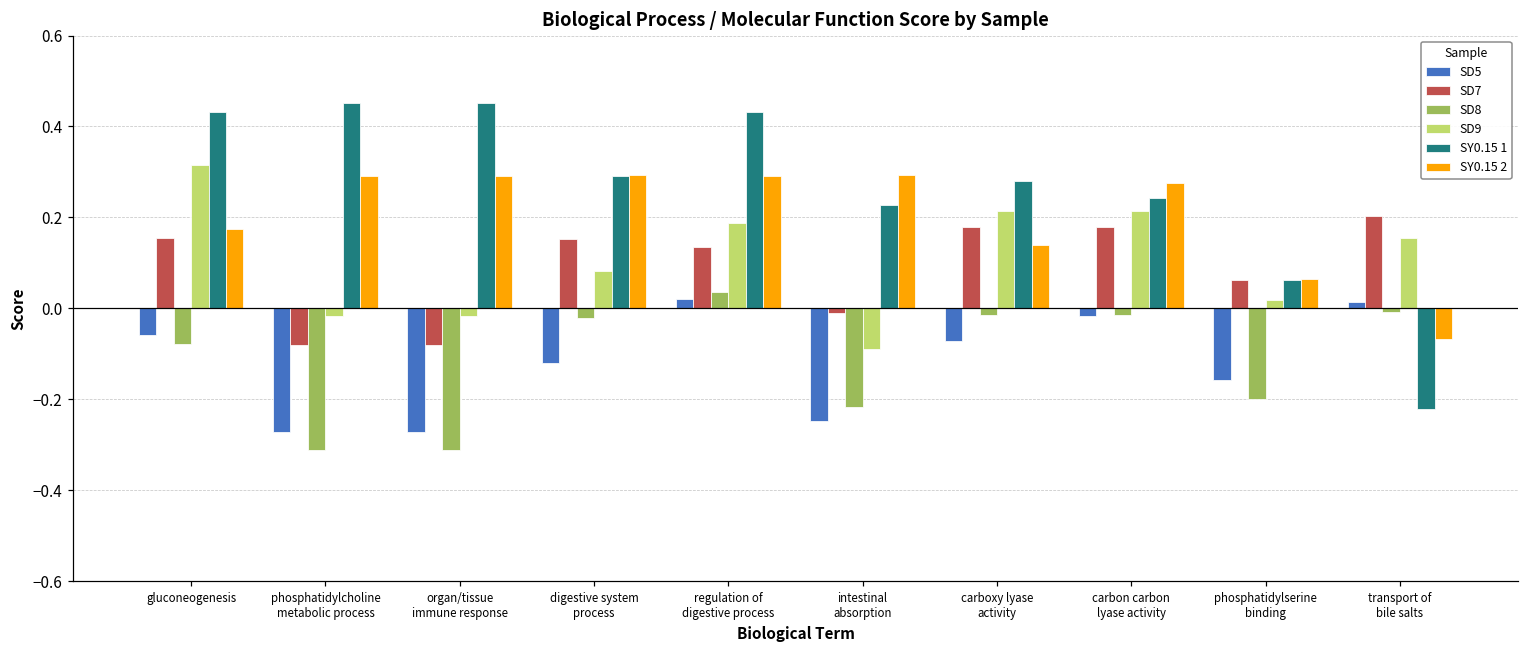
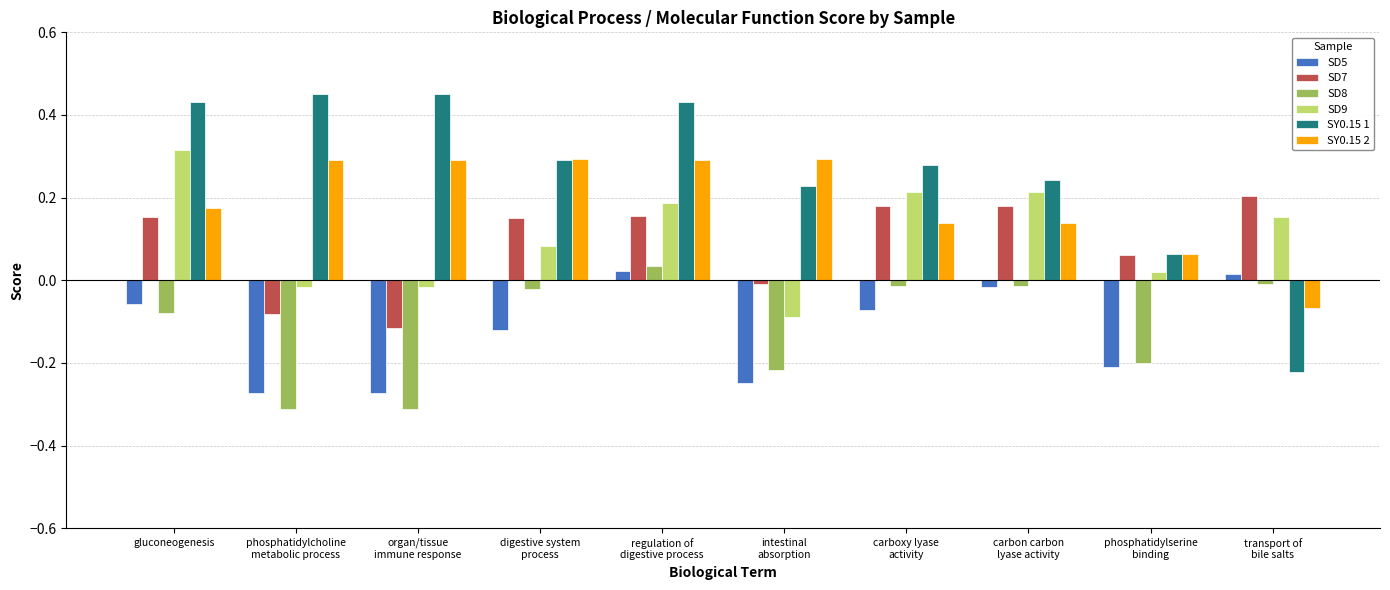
SD7, organ/tissue immune response: -0.08 -> -0.11
SD7, regulation of digestive process: 0.14 -> 0.16
SY0.15 2, carbon carbon lyase activity: 0.28 -> 0.14
SD5, phosphatidylserine binding: -0.16 -> -0.21
